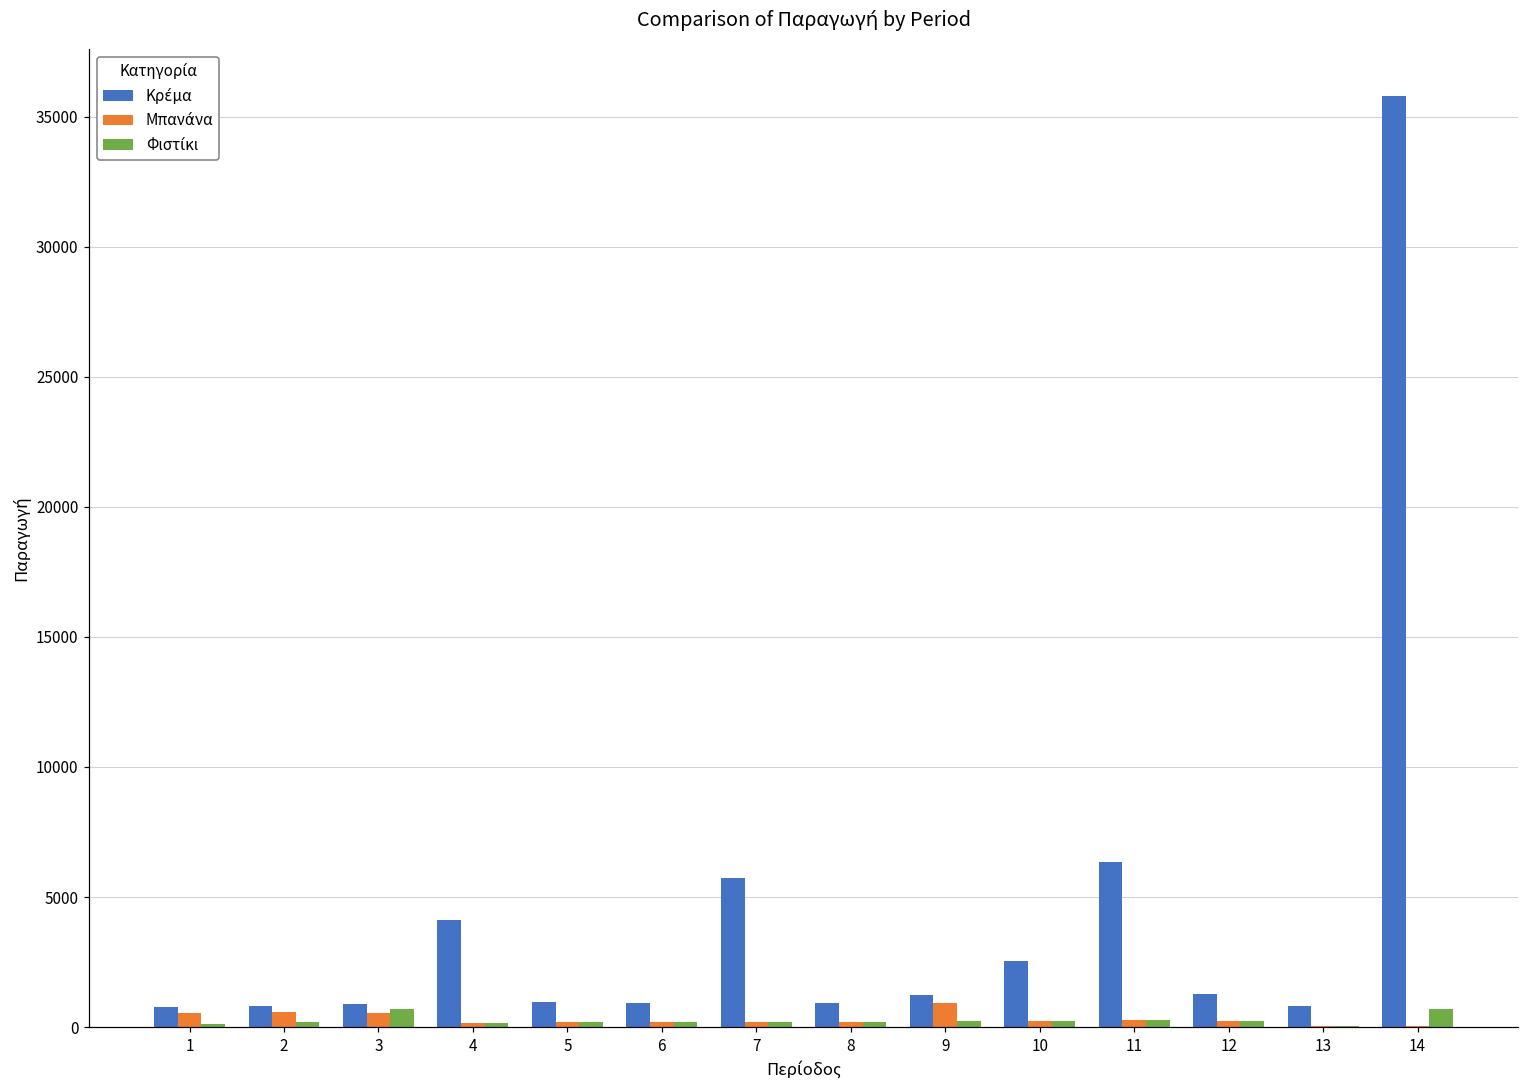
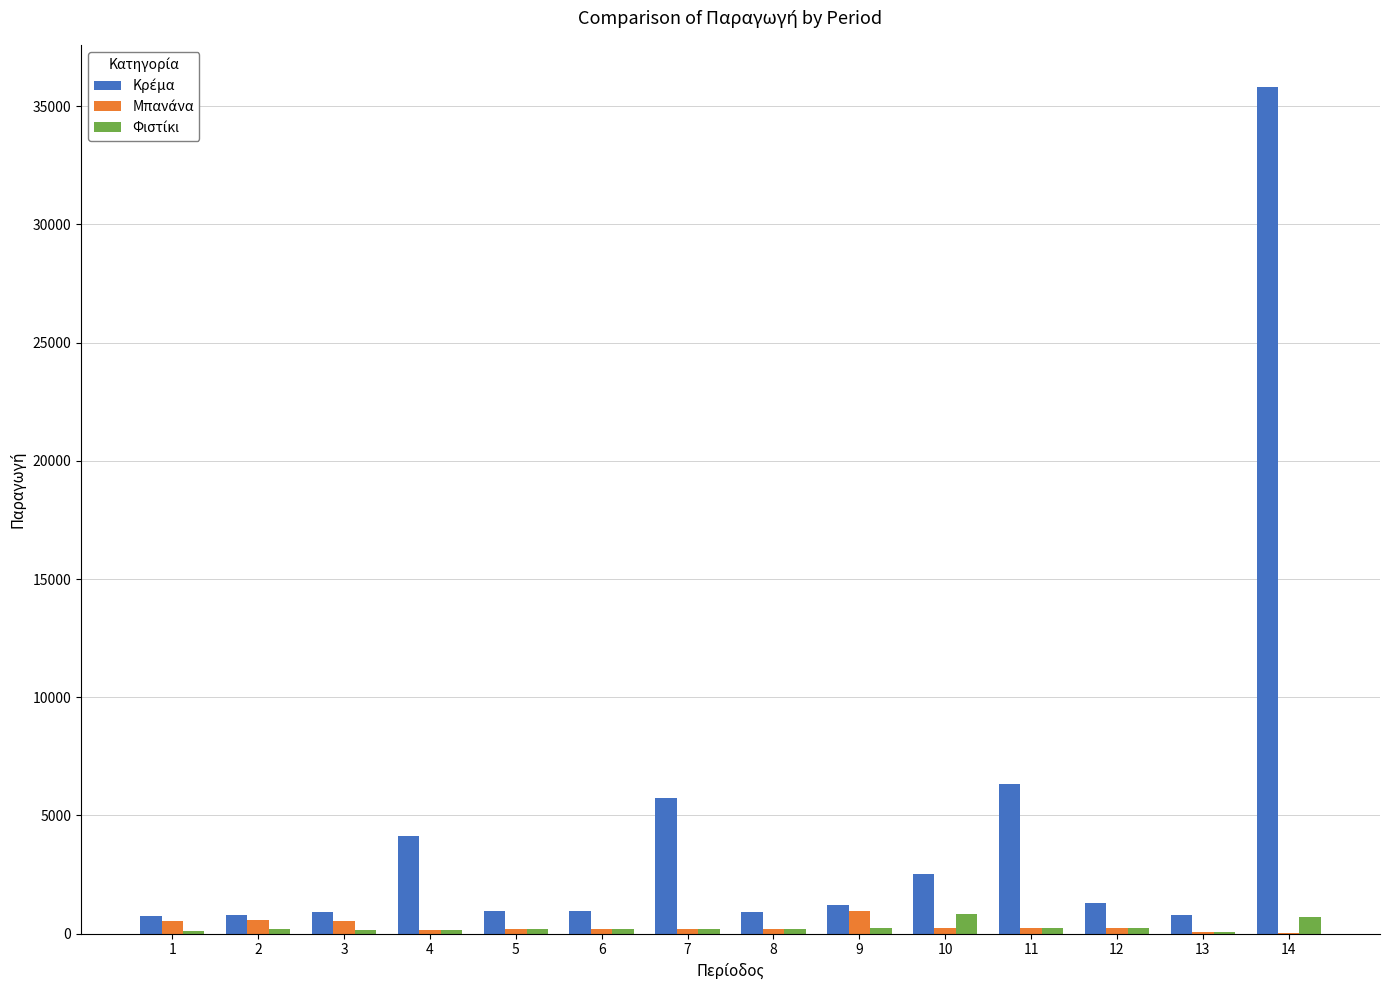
Φιστίκι, 3: 700 -> 200
Φιστίκι, 10: 200 -> 800
